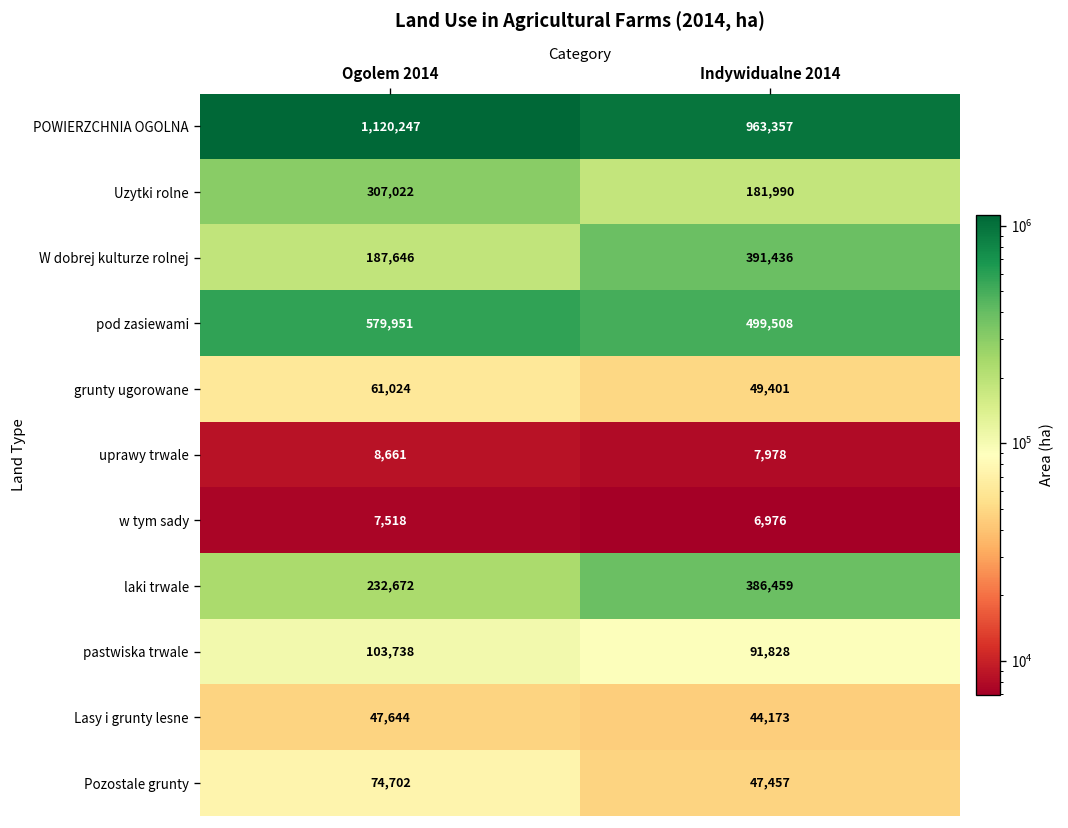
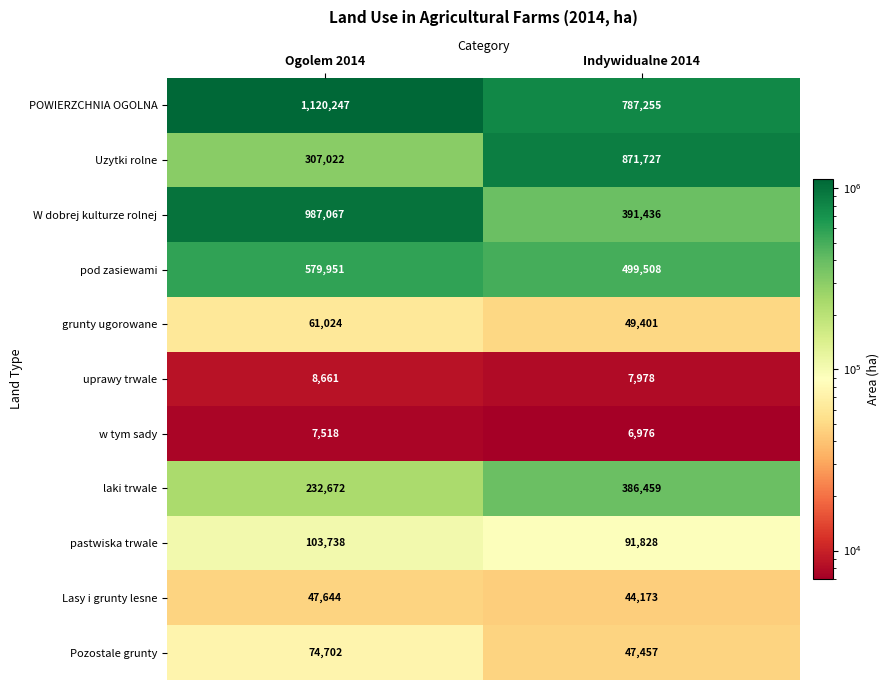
POWIERZCHNIA OGOLNA, Indywidualne 2014: 963,357 -> 787,255
Uzytki rolne, Indywidualne 2014: 181,990 -> 871,727
W dobrej kulturze rolnej, Ogolem 2014: 187,646 -> 987,067
